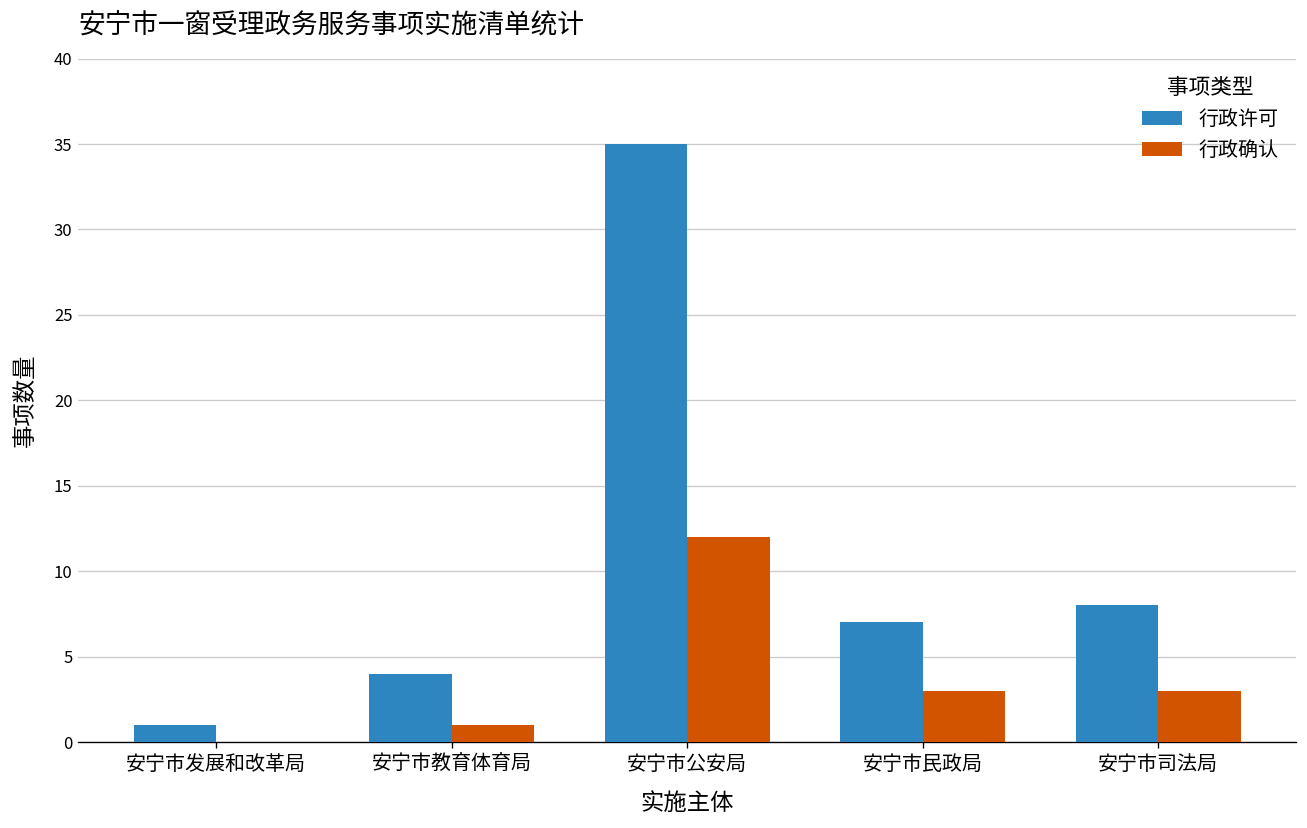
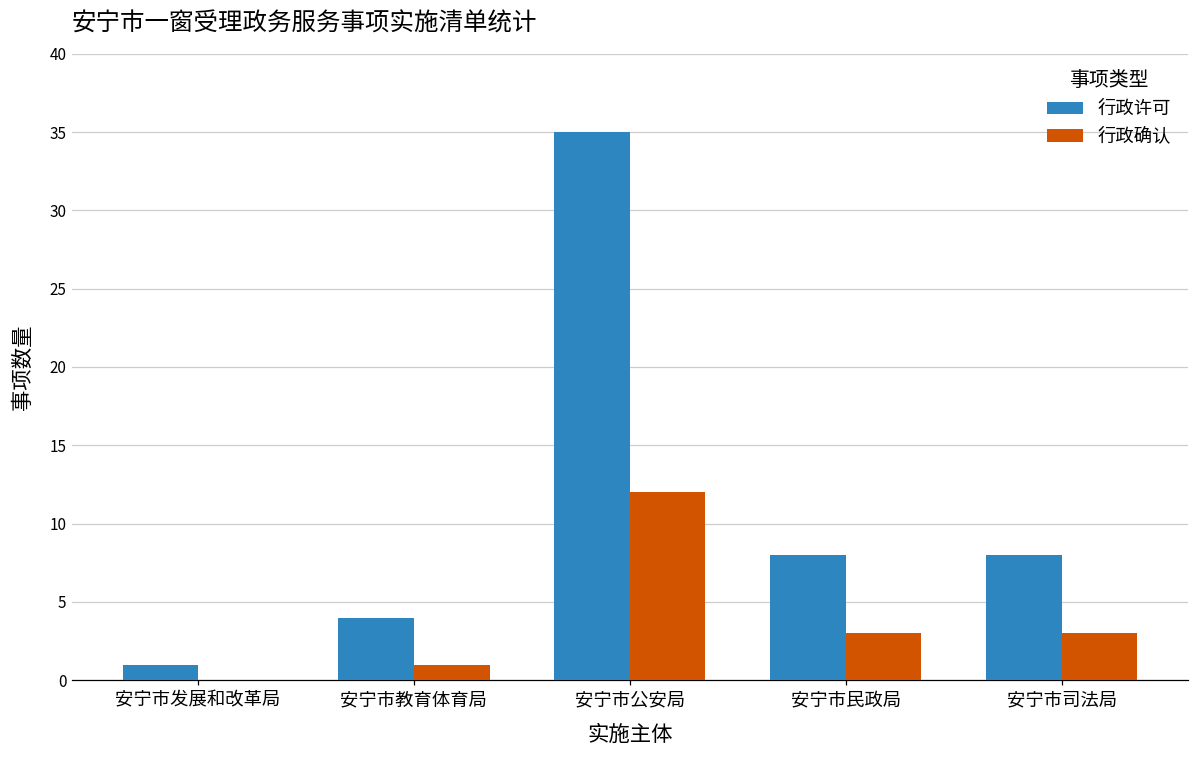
行政许可, 安宁市民政局: 7 -> 8
